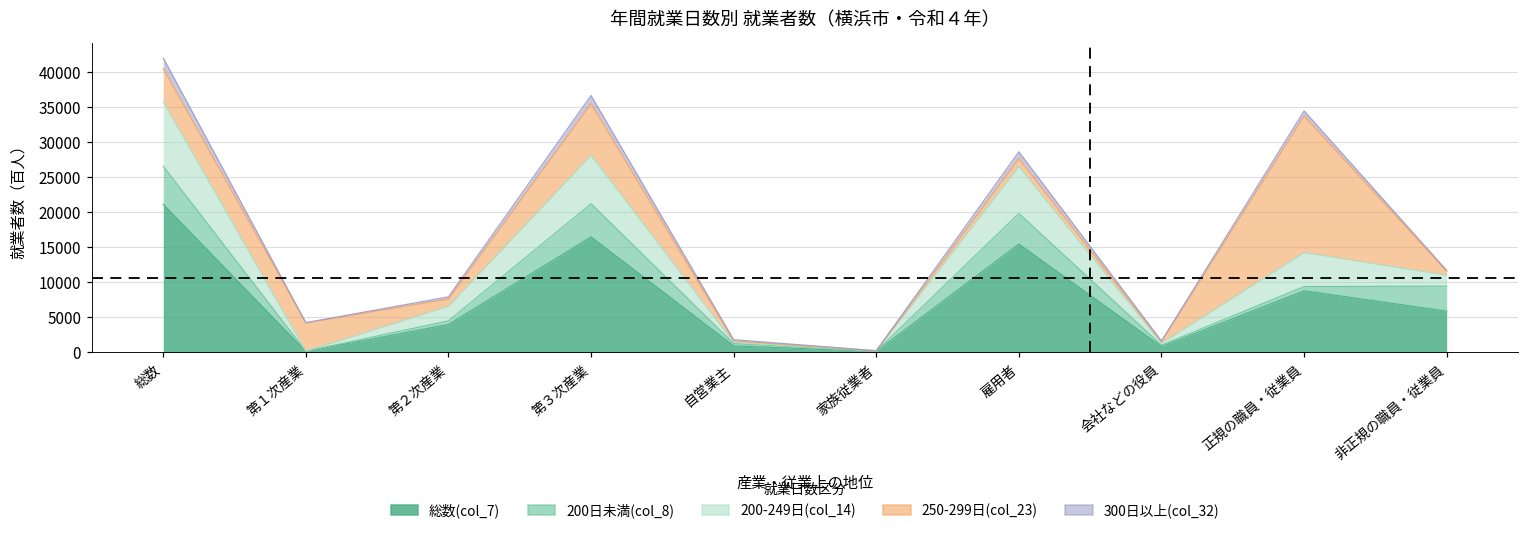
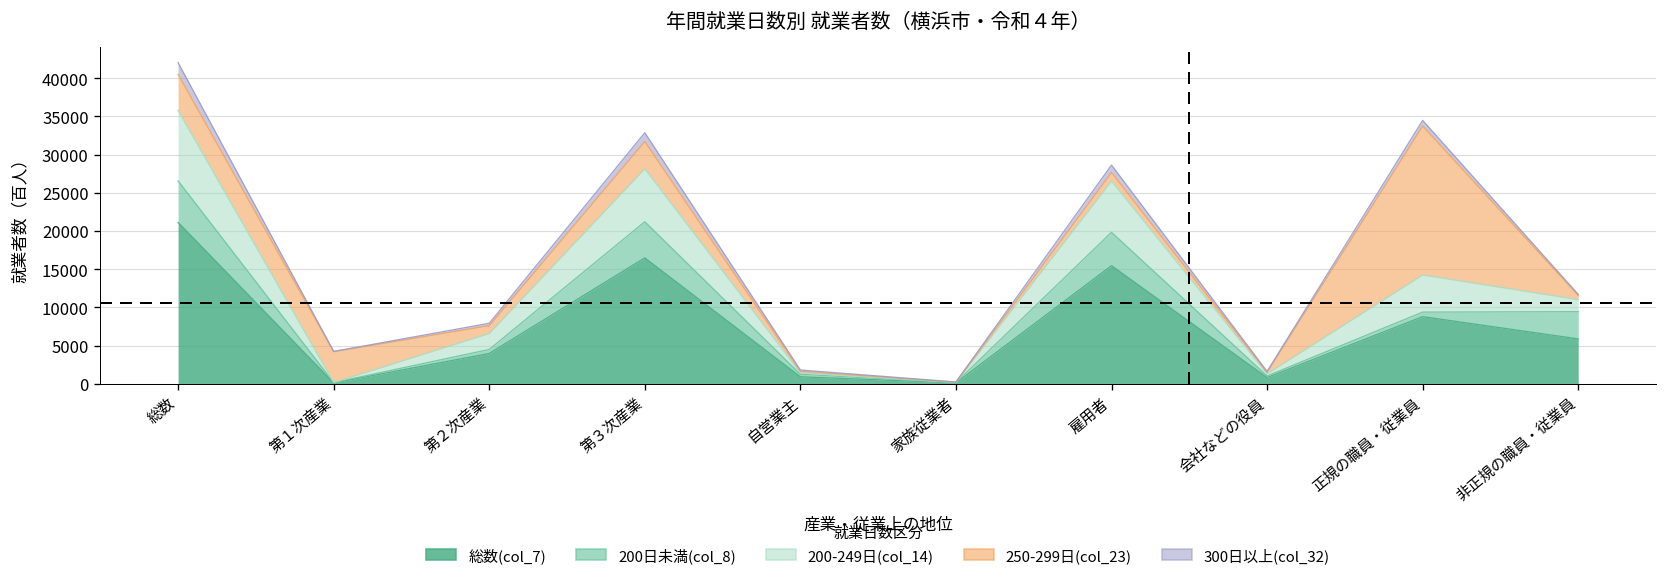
250-299日(col_23), 第３次産業: 7000 -> 4000
